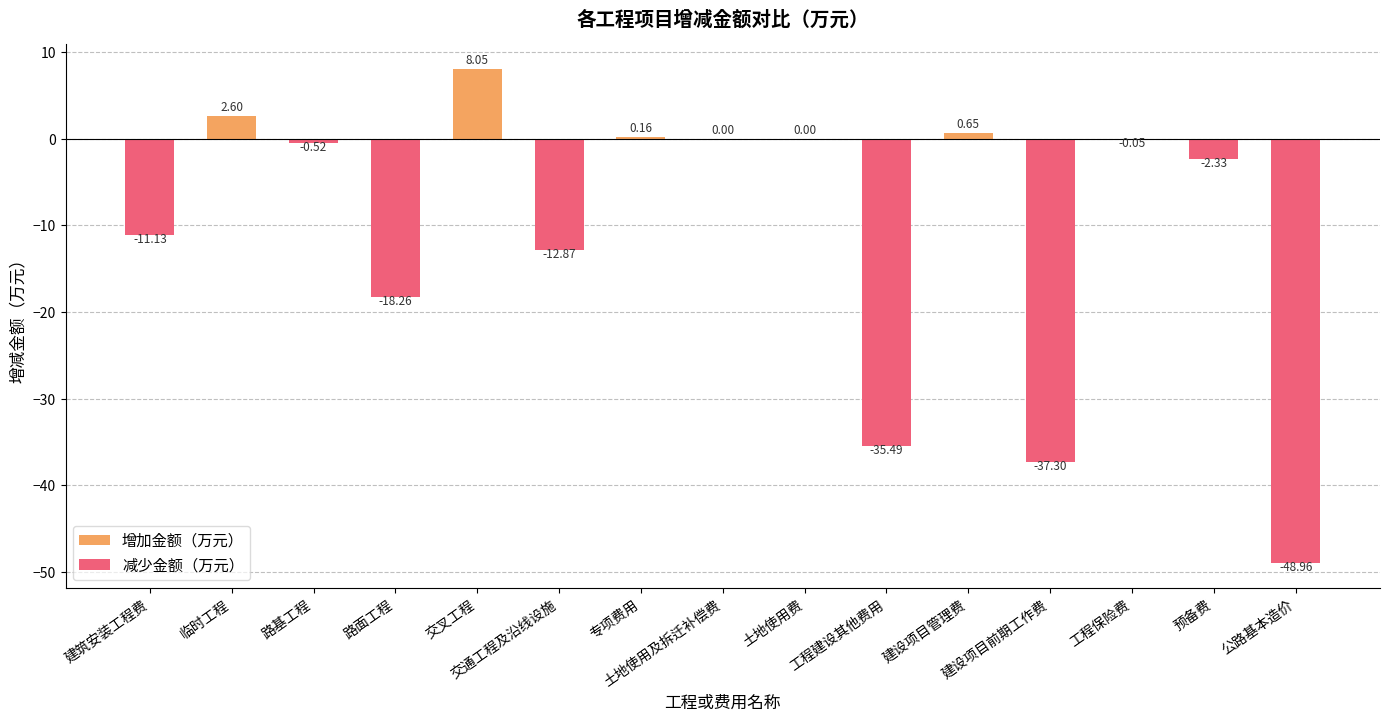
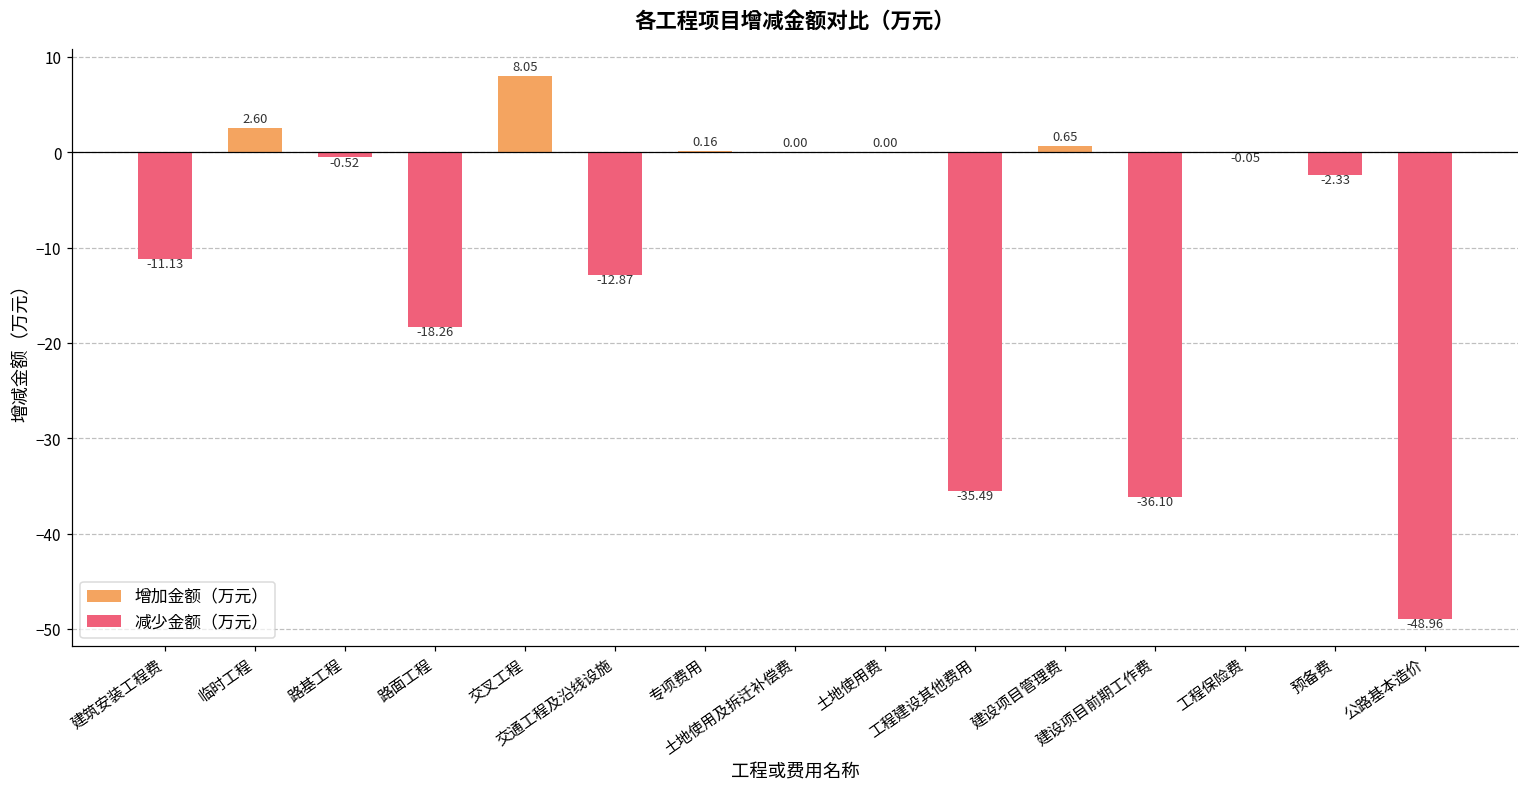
减少金额（万元）, 建设项目前期工作费: -37.30 -> -36.10
